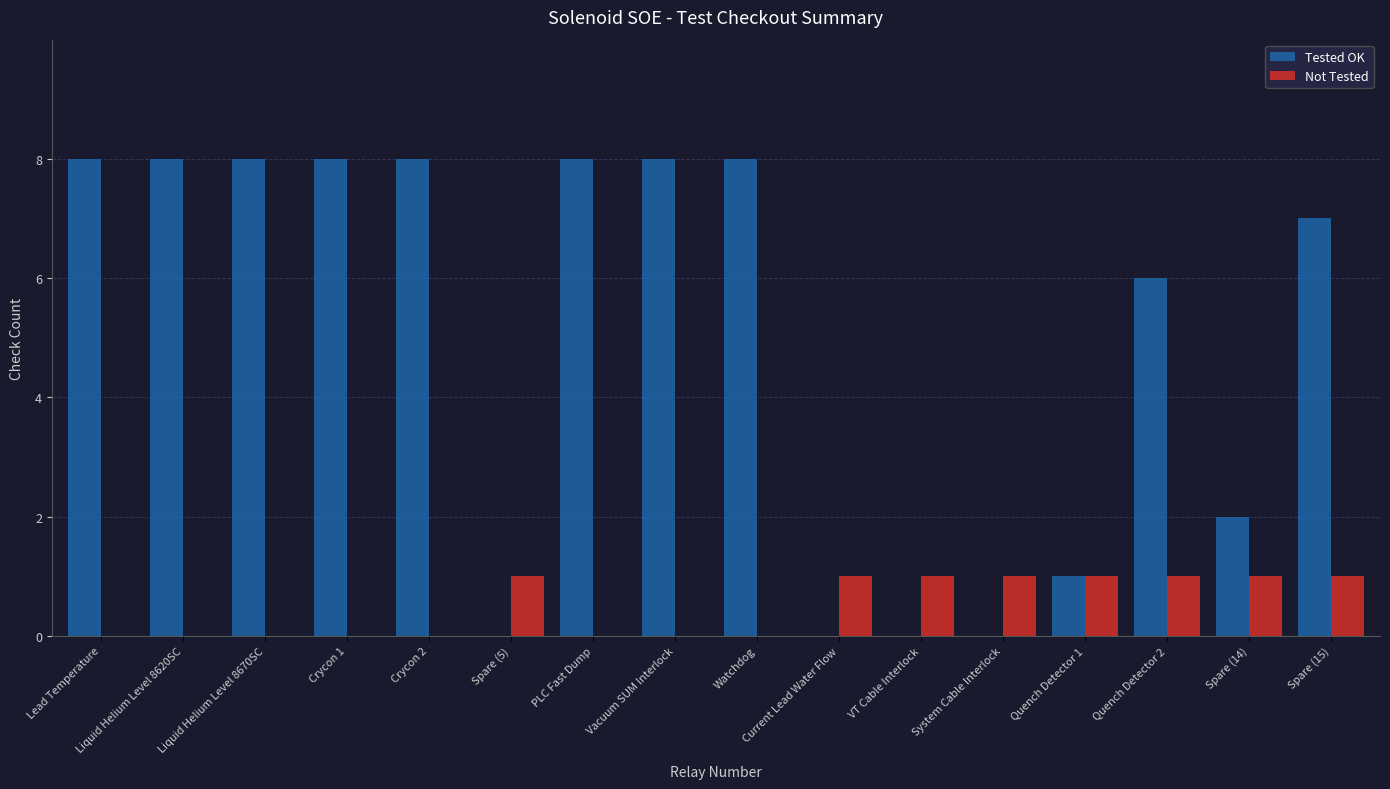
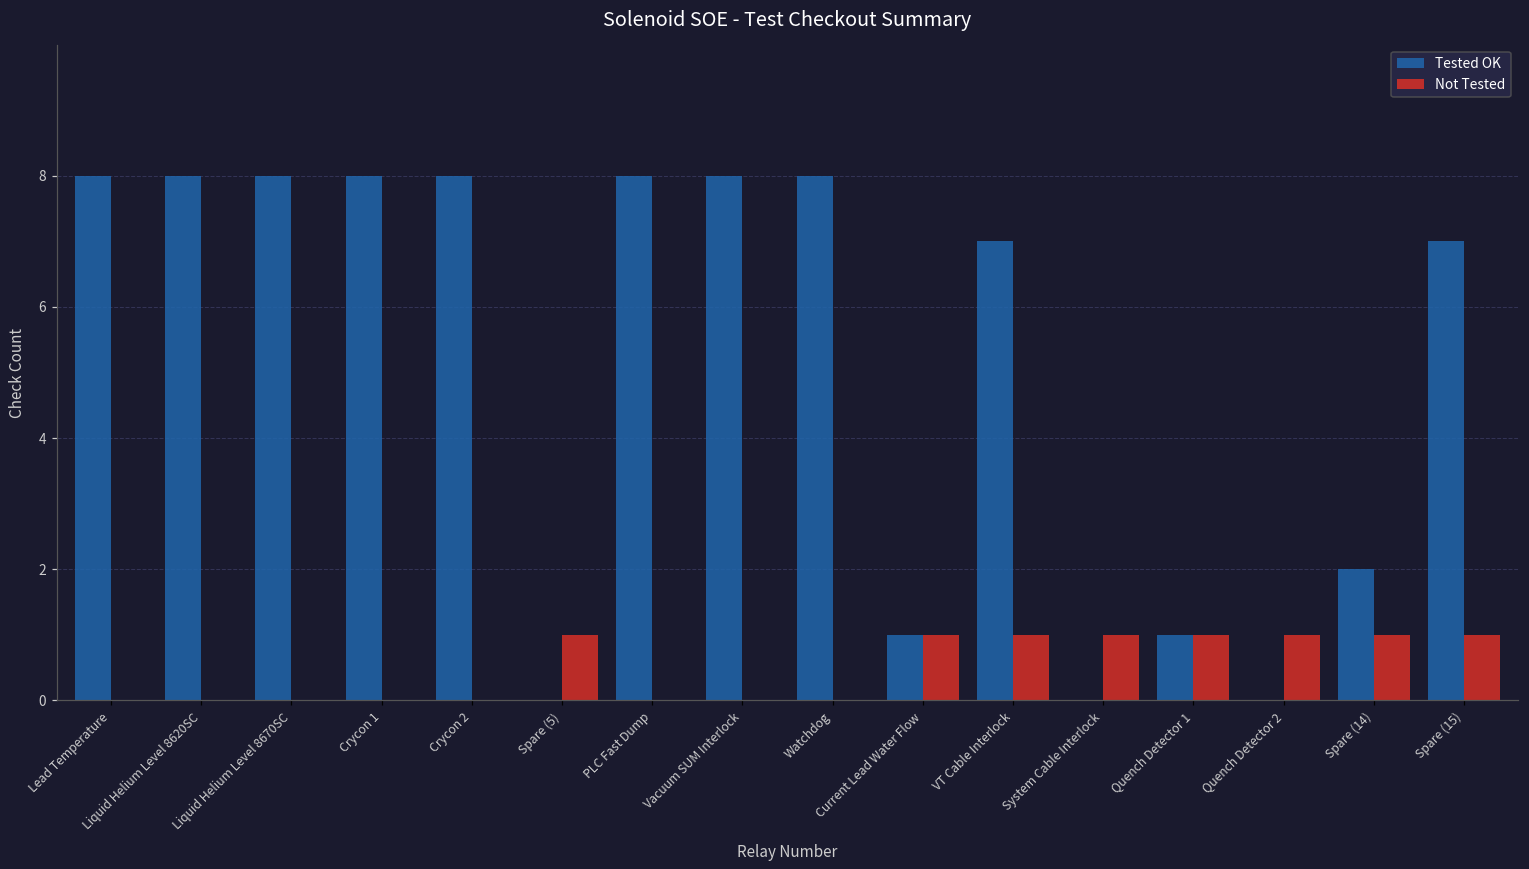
Tested OK, Current Lead Water Flow: 0 -> 1
Tested OK, VT Cable Interlock: 0 -> 7
Tested OK, Quench Detector 2: 6 -> 0
